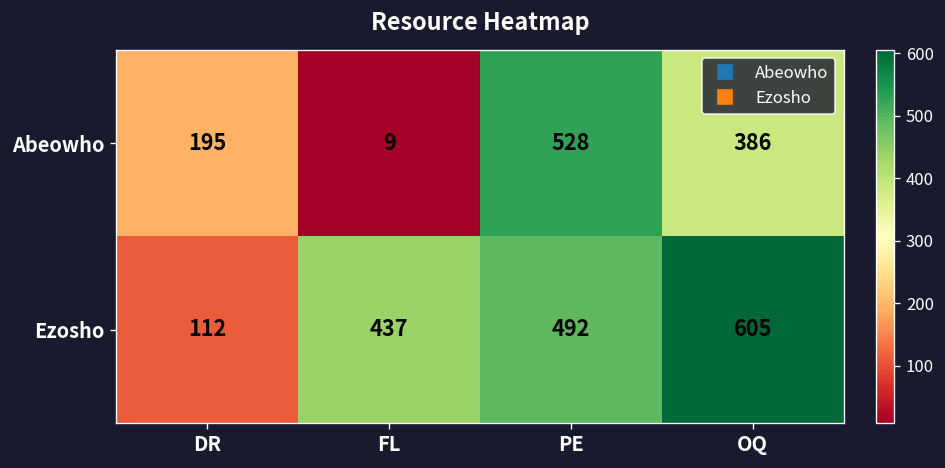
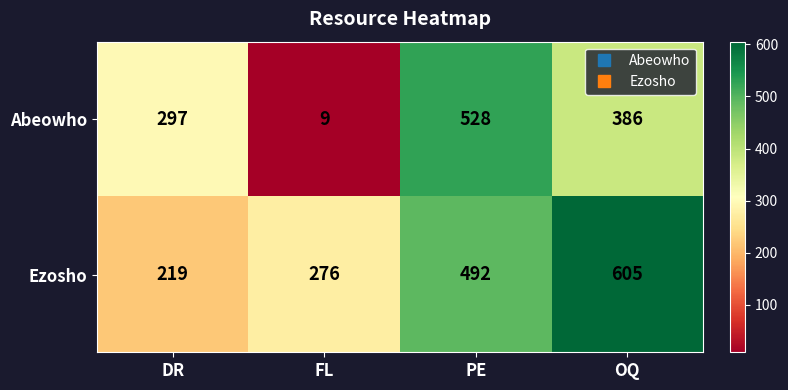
Abeowho, DR: 195 -> 297
Ezosho, DR: 112 -> 219
Ezosho, FL: 437 -> 276
